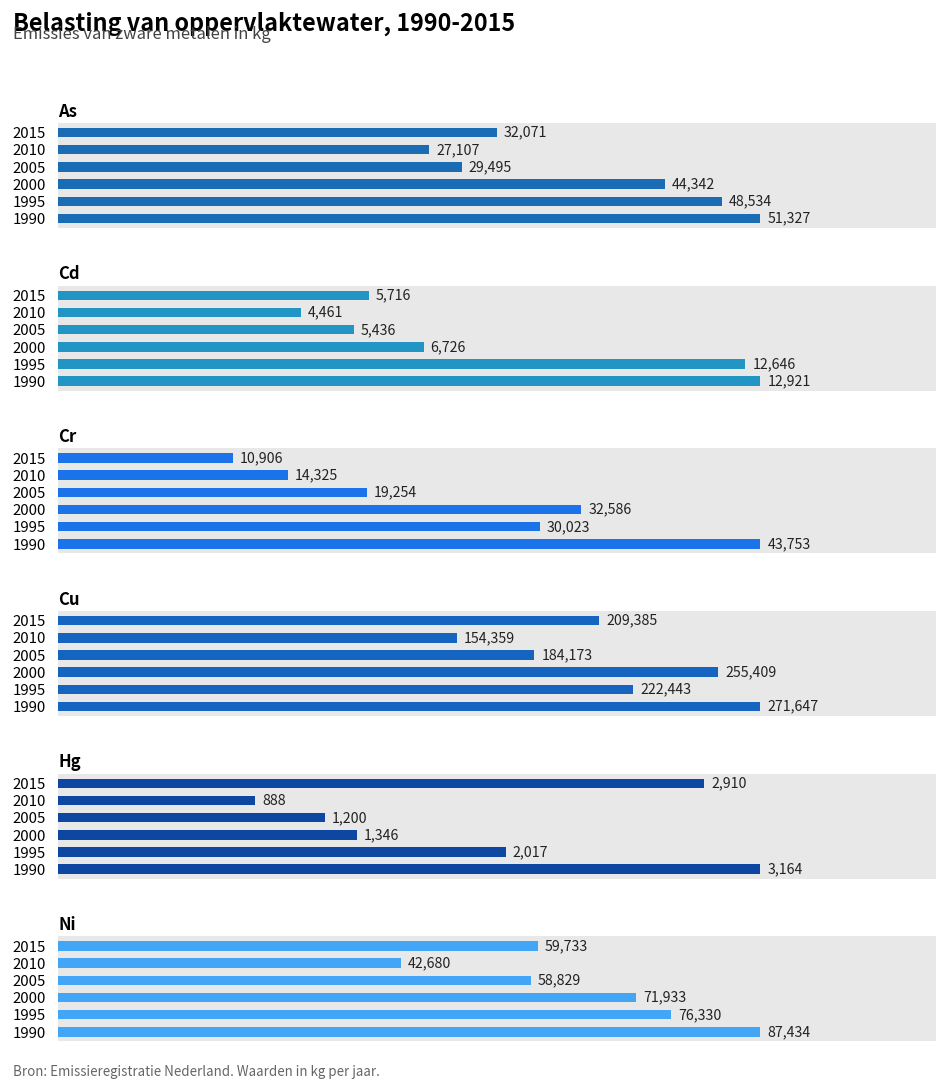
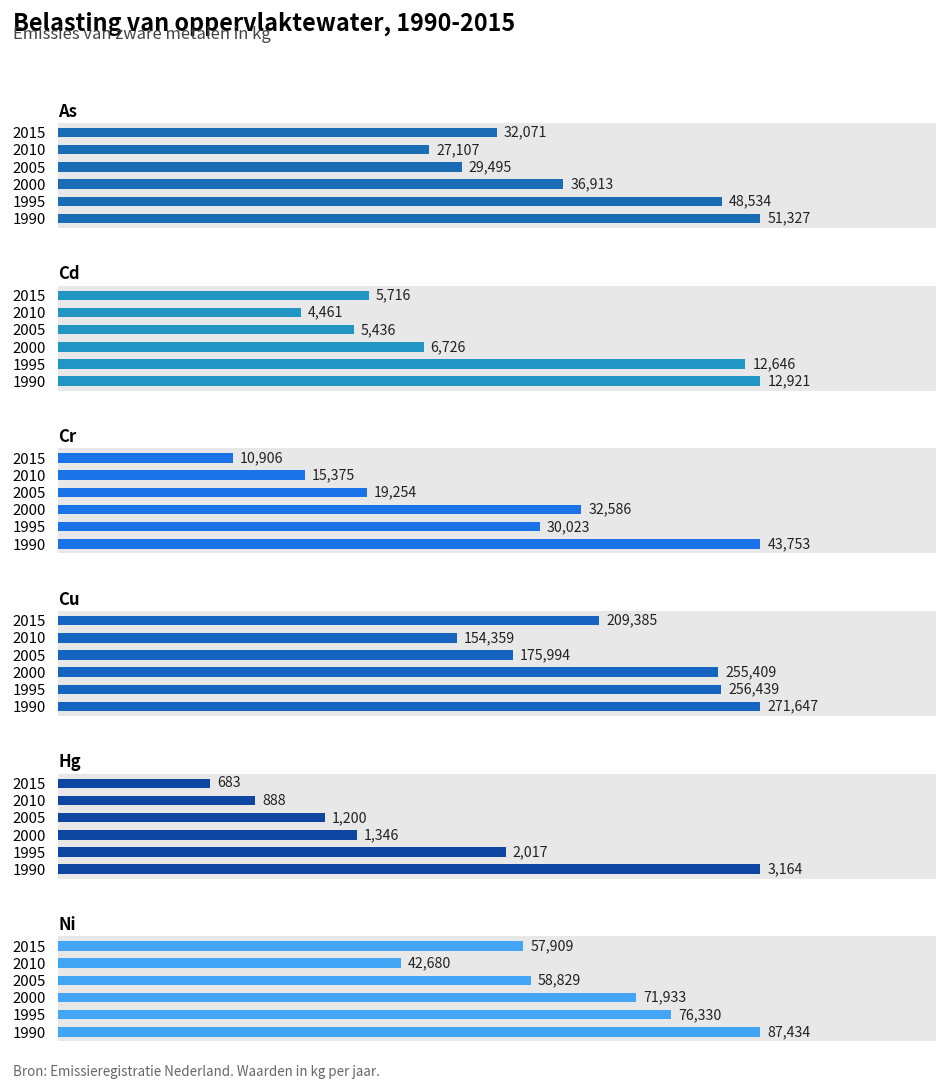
As, 2000: 44,342 -> 36,913
Cr, 2010: 14,325 -> 15,375
Cu, 2005: 184,173 -> 175,994
Cu, 1995: 222,443 -> 256,439
Hg, 2015: 2,910 -> 683
Ni, 2015: 59,733 -> 57,909
